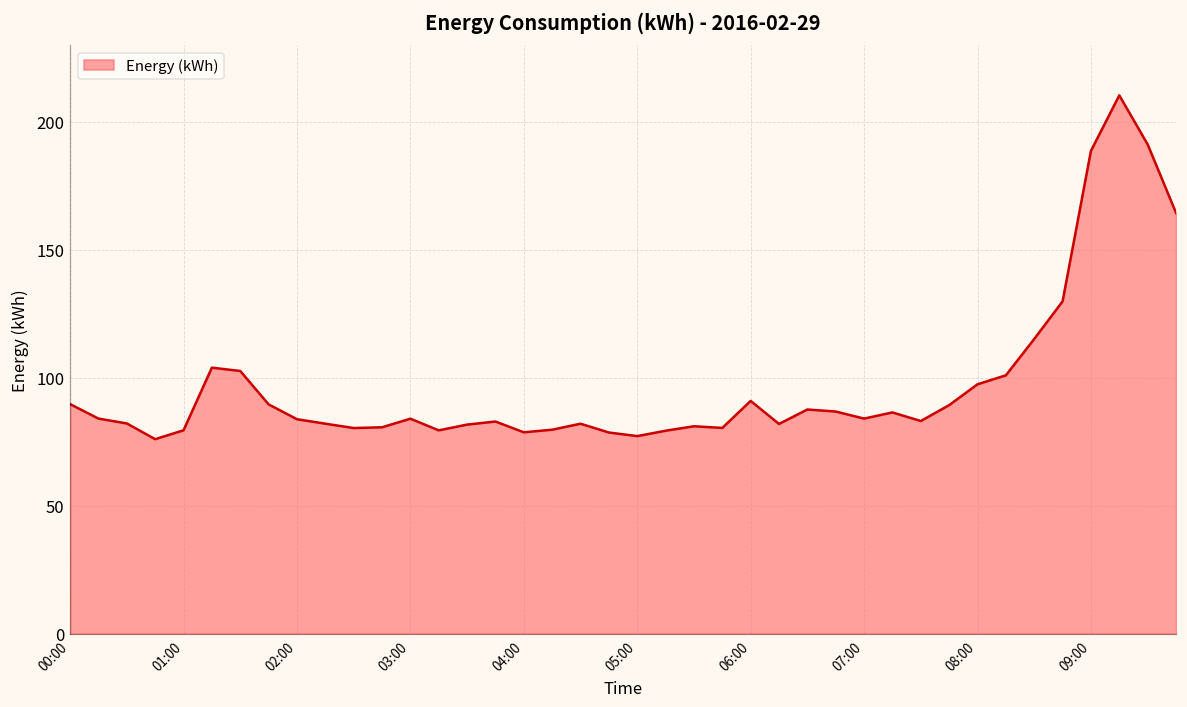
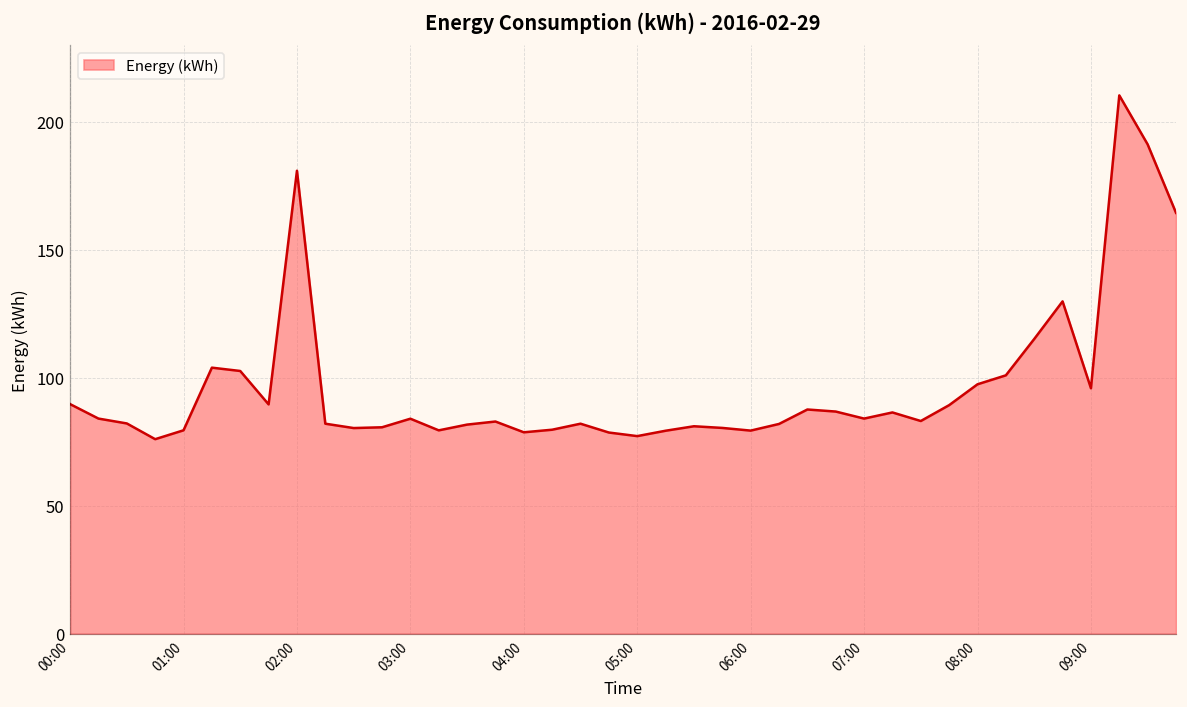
02:00: 84 -> 181
06:00: 91 -> 79
09:00: 189 -> 96
